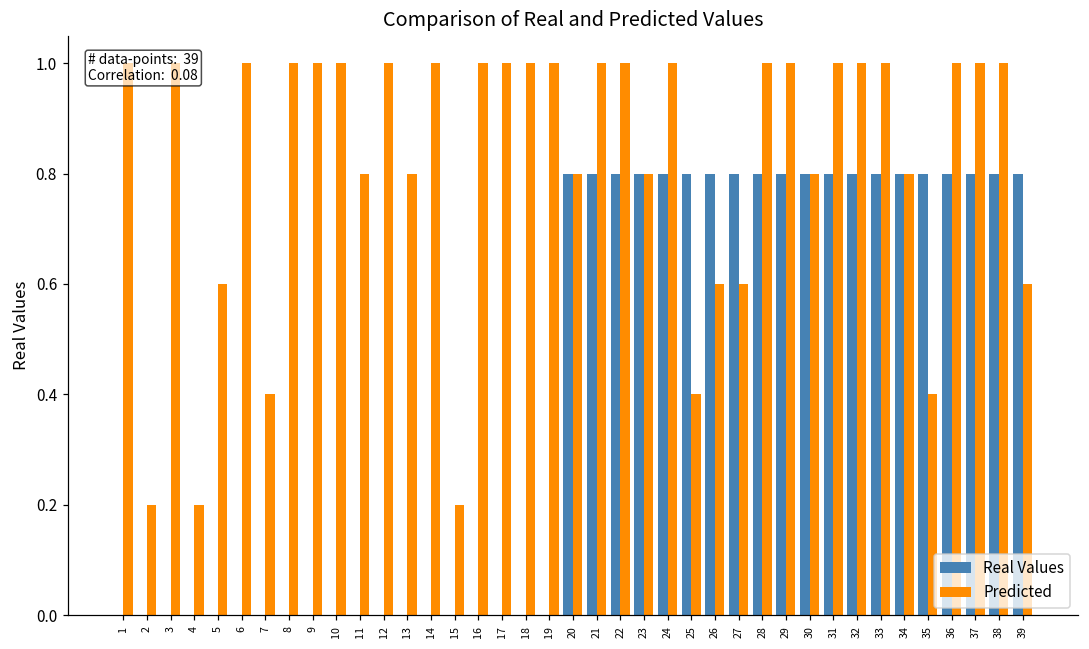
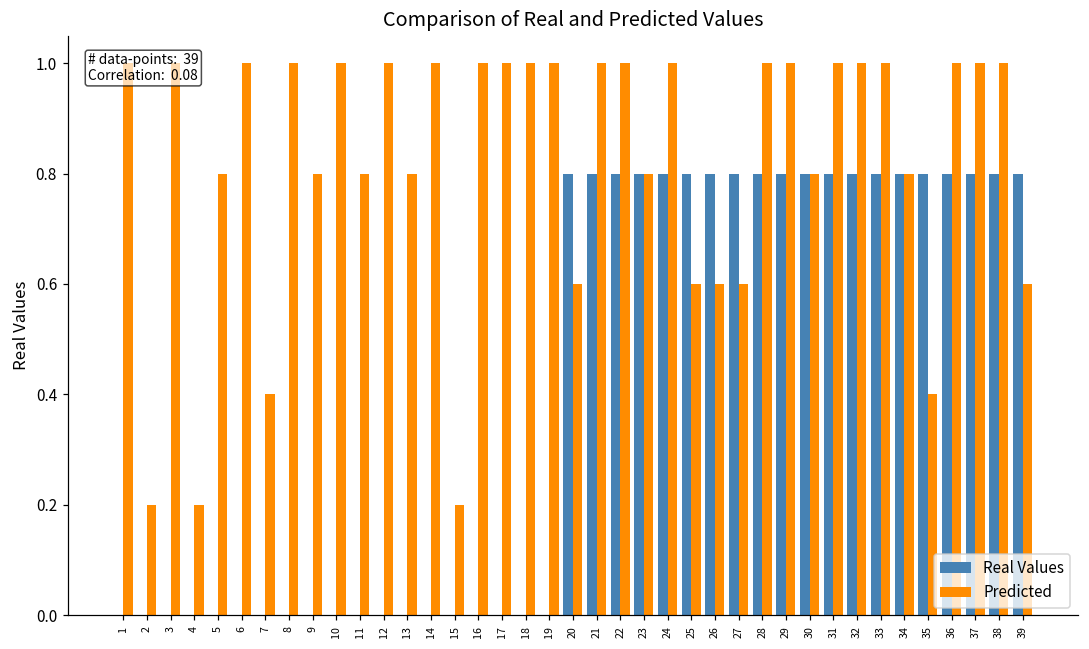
Predicted, 5: 0.60 -> 0.80
Predicted, 9: 1.00 -> 0.80
Predicted, 20: 0.80 -> 0.60
Predicted, 25: 0.40 -> 0.60
